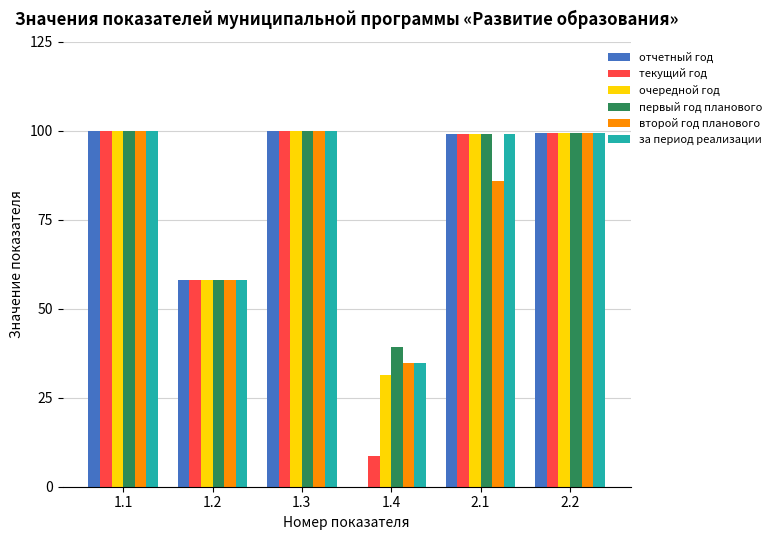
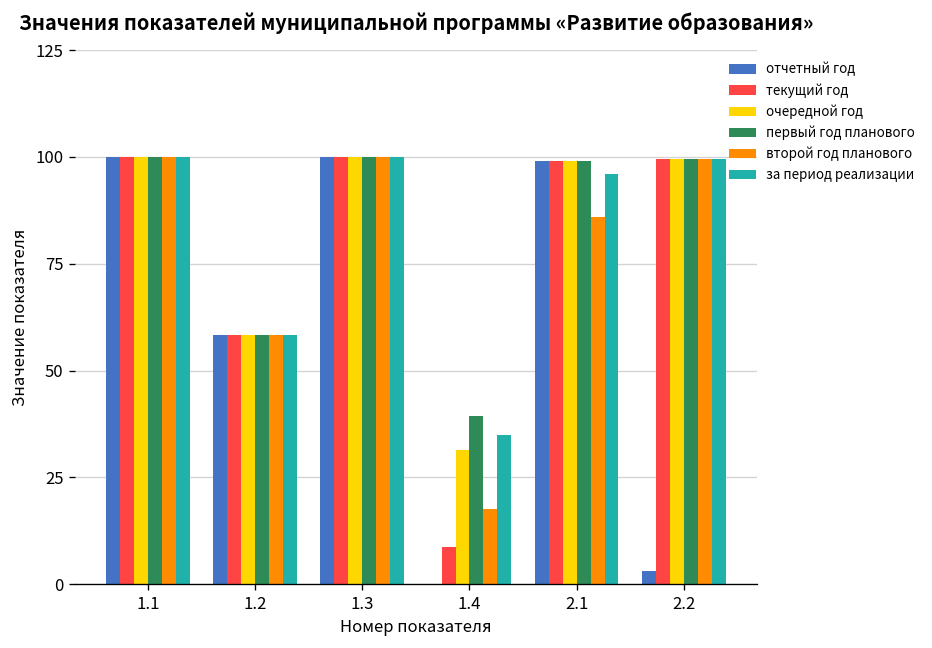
второй год планового, 1.4: 35 -> 18
за период реализации, 2.1: 99 -> 96
отчетный год, 2.2: 100 -> 3
